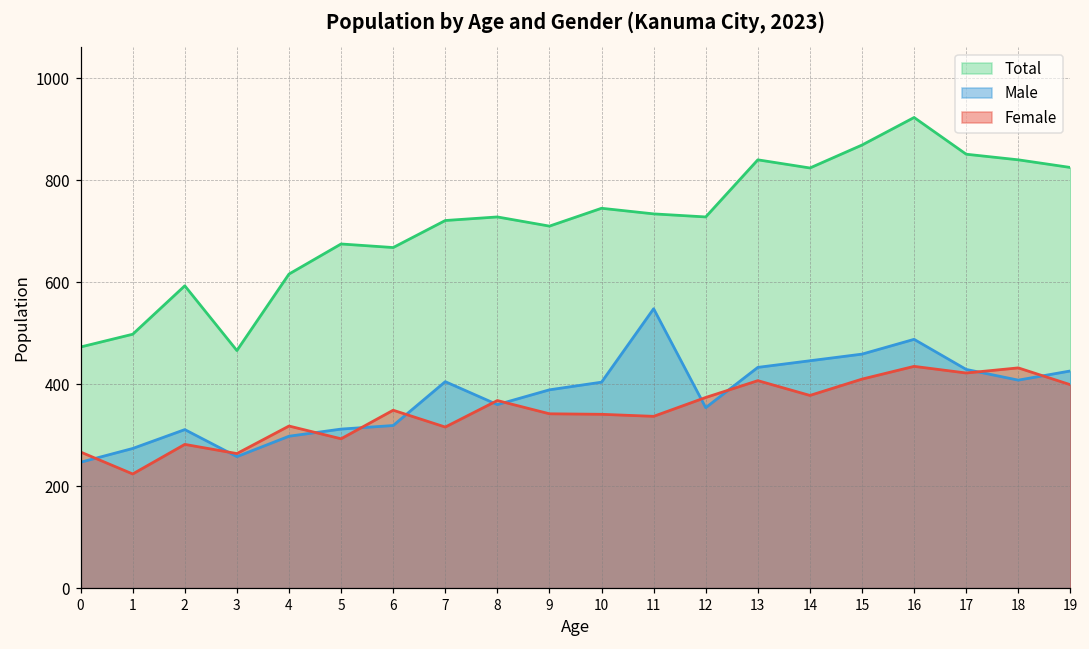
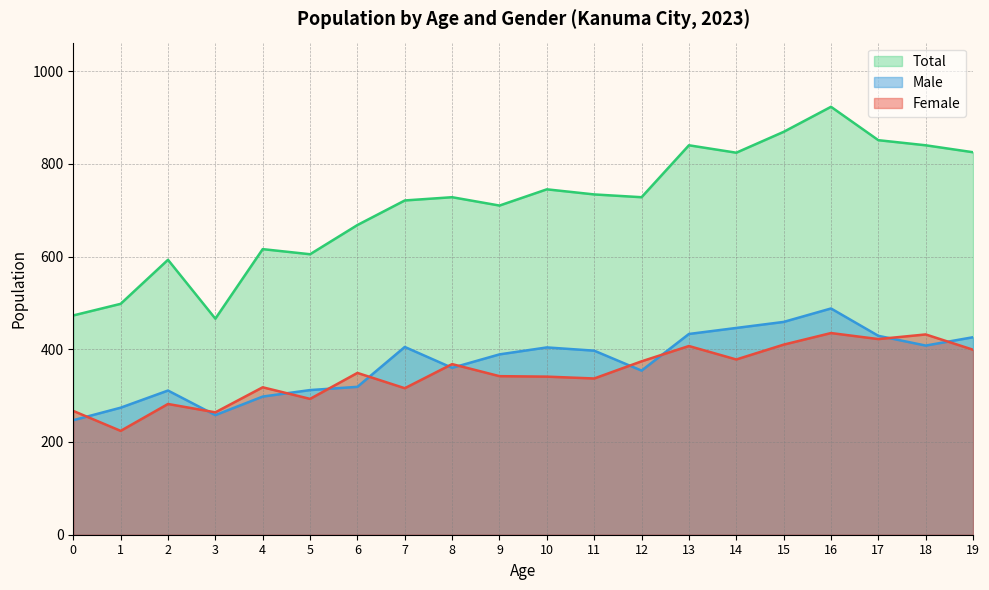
Total, 5: 680 -> 610
Male, 11: 550 -> 400
